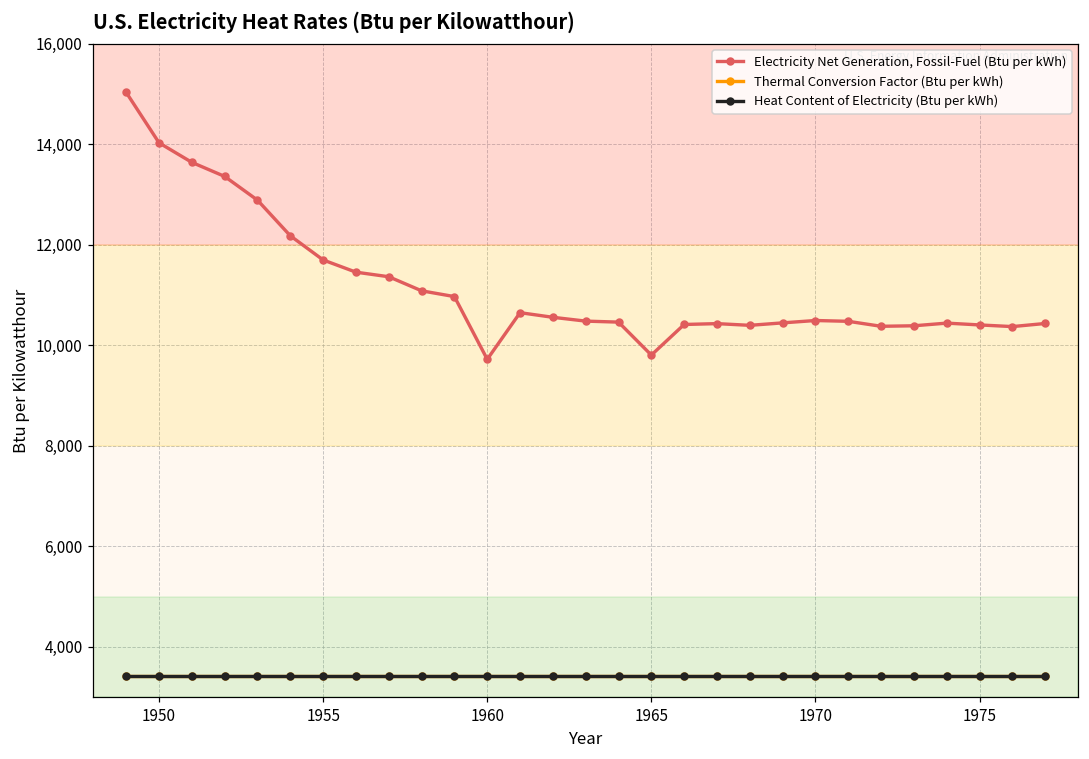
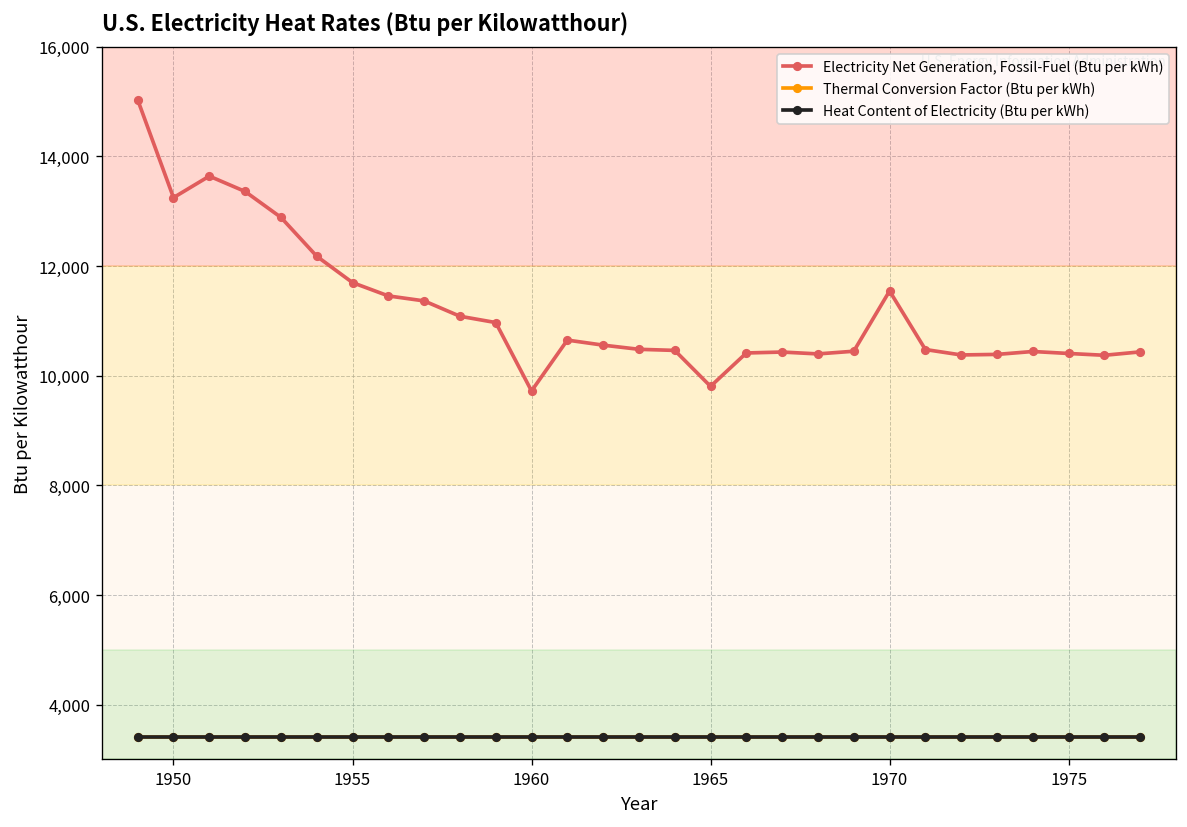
Electricity Net Generation, Fossil-Fuel (Btu per kWh), 1950: 14,000 -> 13,200
Electricity Net Generation, Fossil-Fuel (Btu per kWh), 1970: 10,500 -> 11,500
